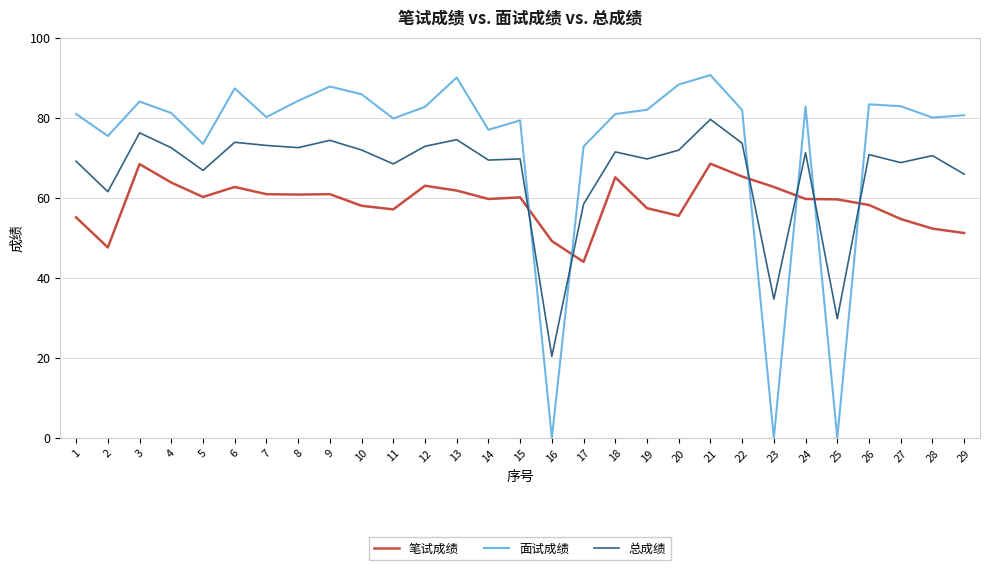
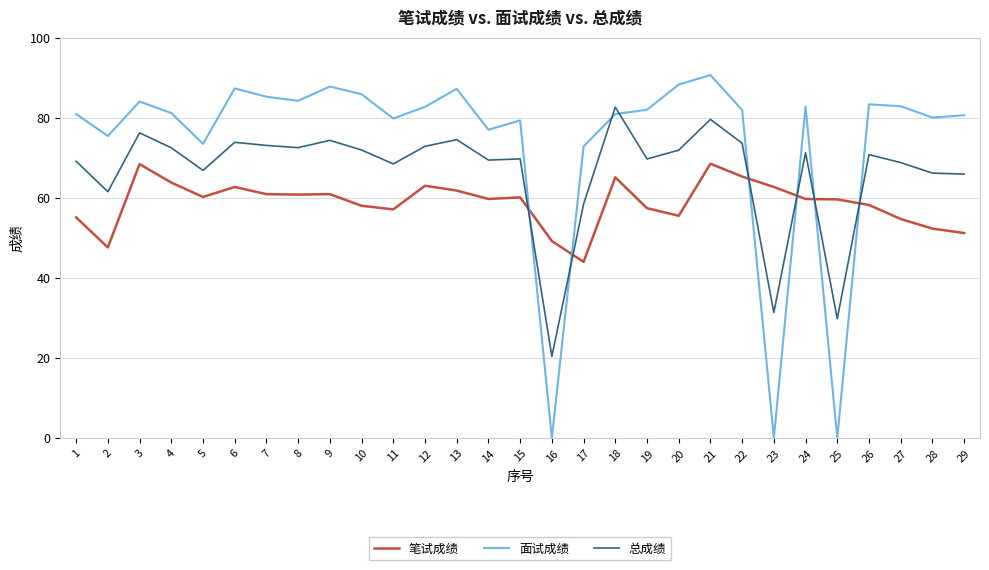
面试成绩, 7: 80 -> 85
面试成绩, 13: 90 -> 87
总成绩, 18: 71 -> 83
总成绩, 23: 35 -> 31
总成绩, 28: 71 -> 66
